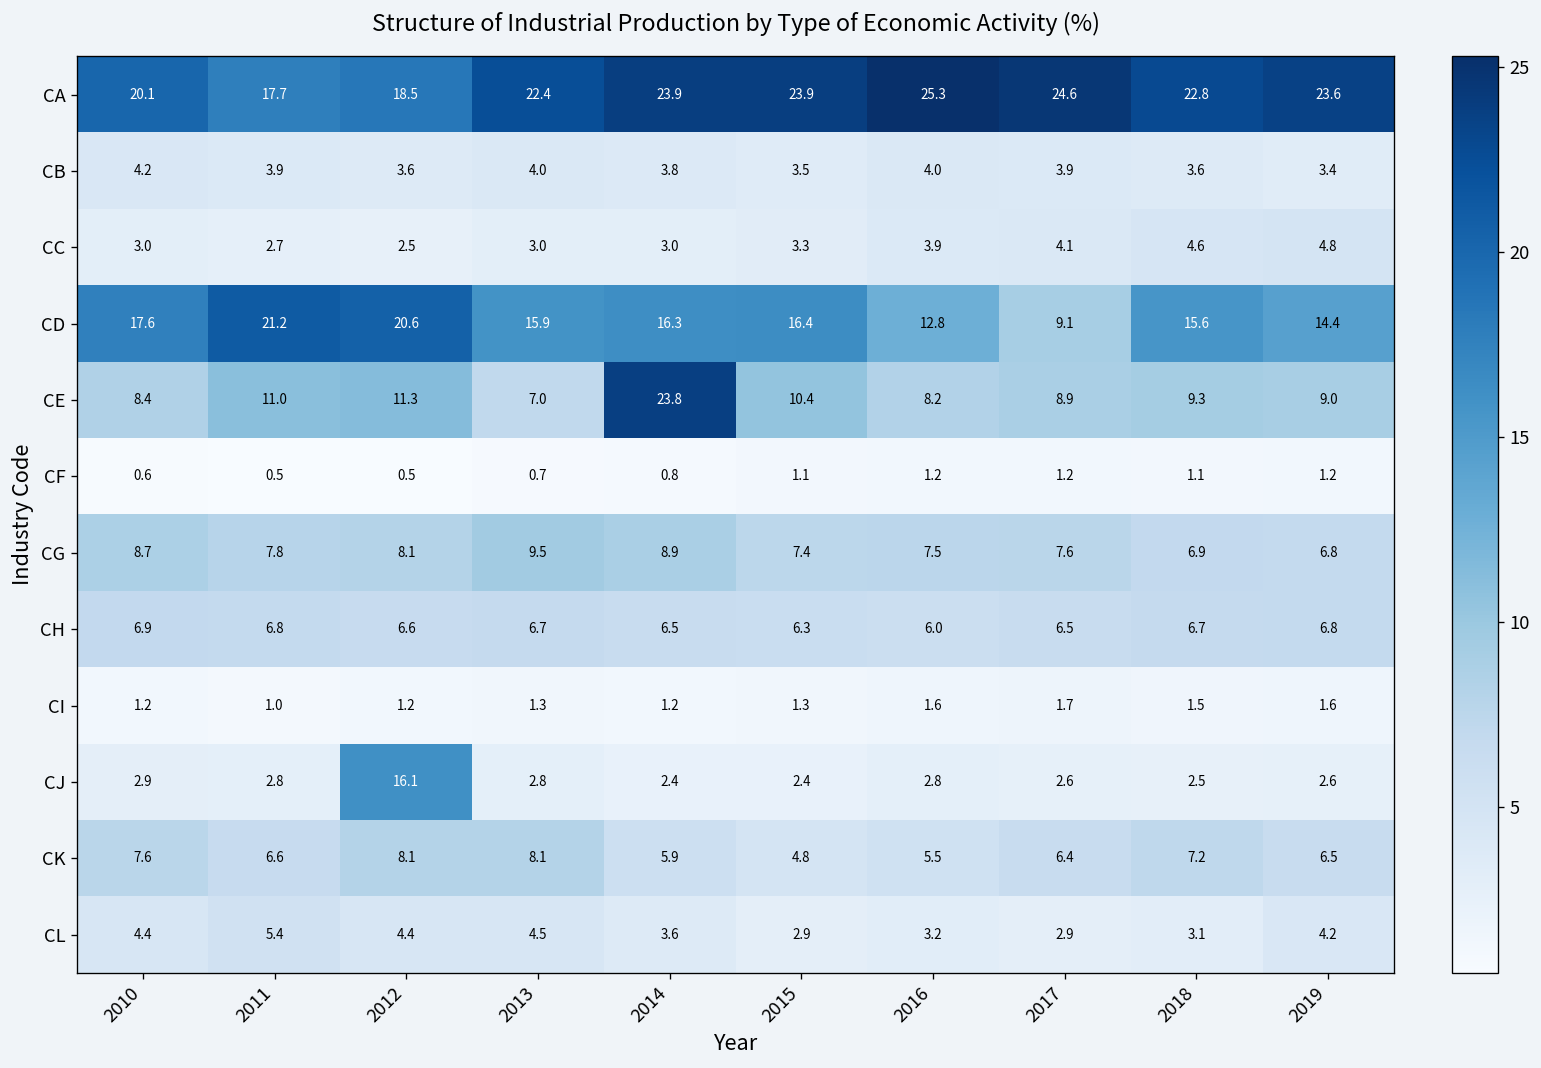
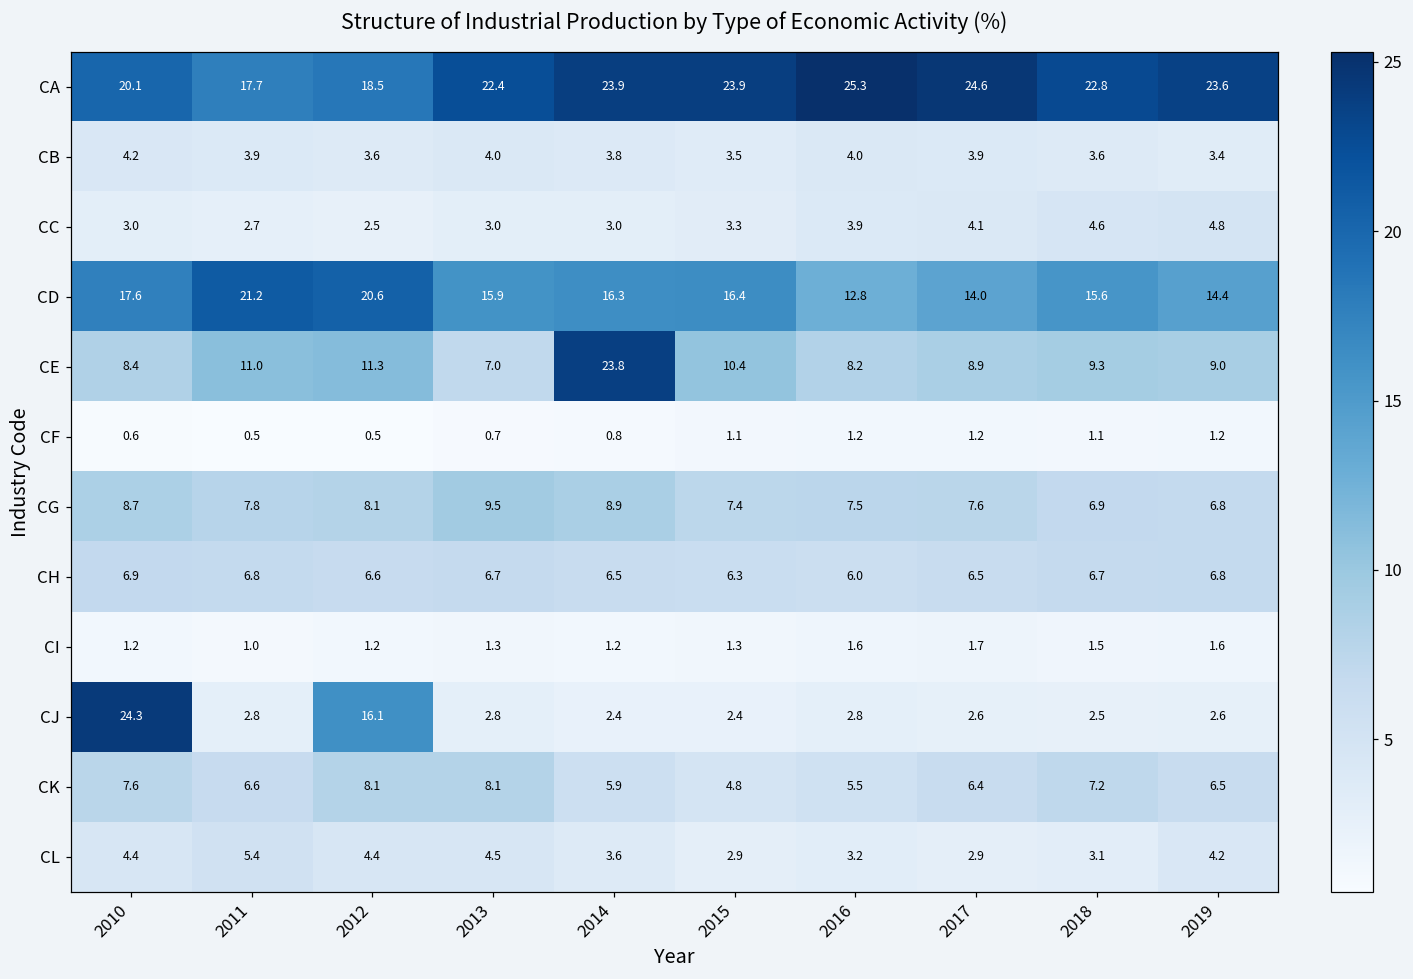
CD, 2017: 9.1 -> 14.0
CJ, 2010: 2.9 -> 24.3
